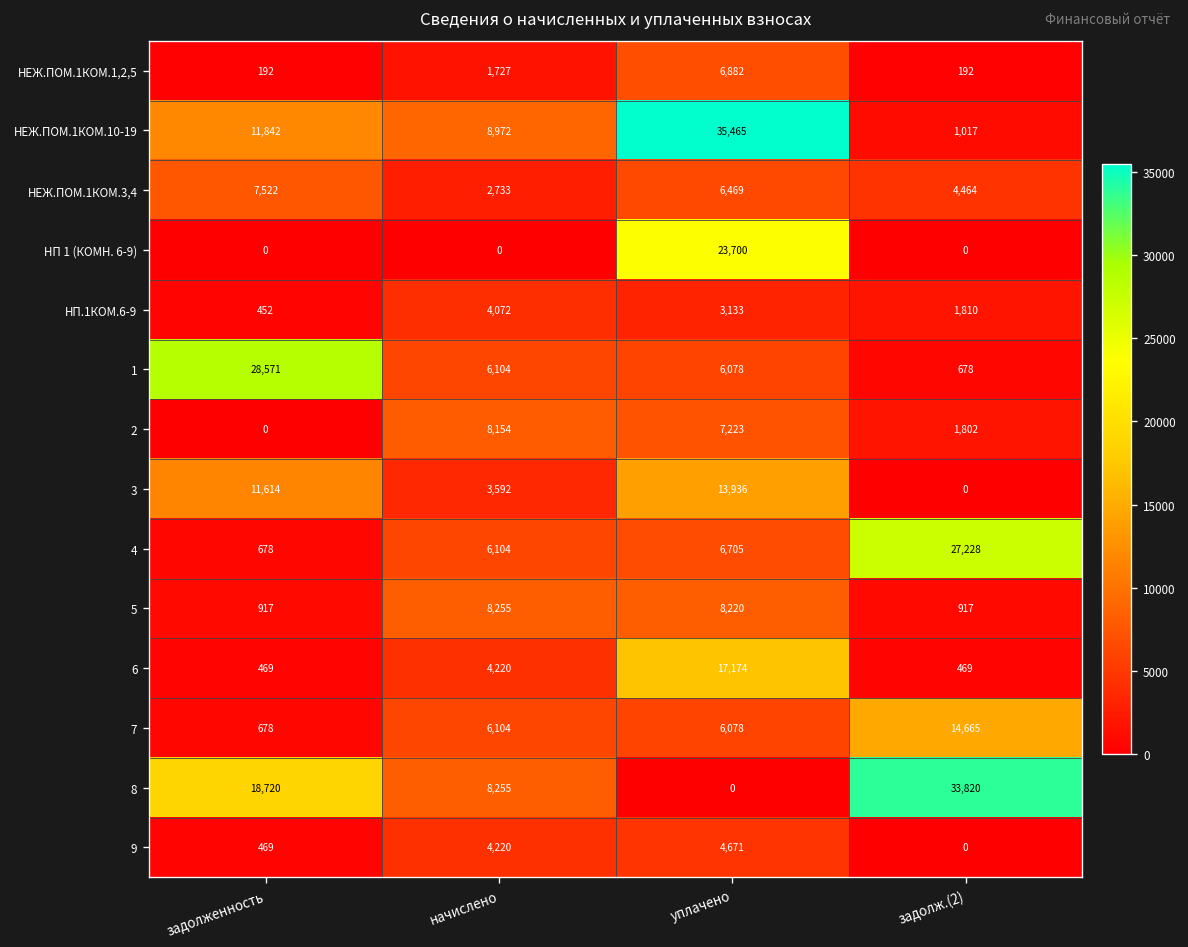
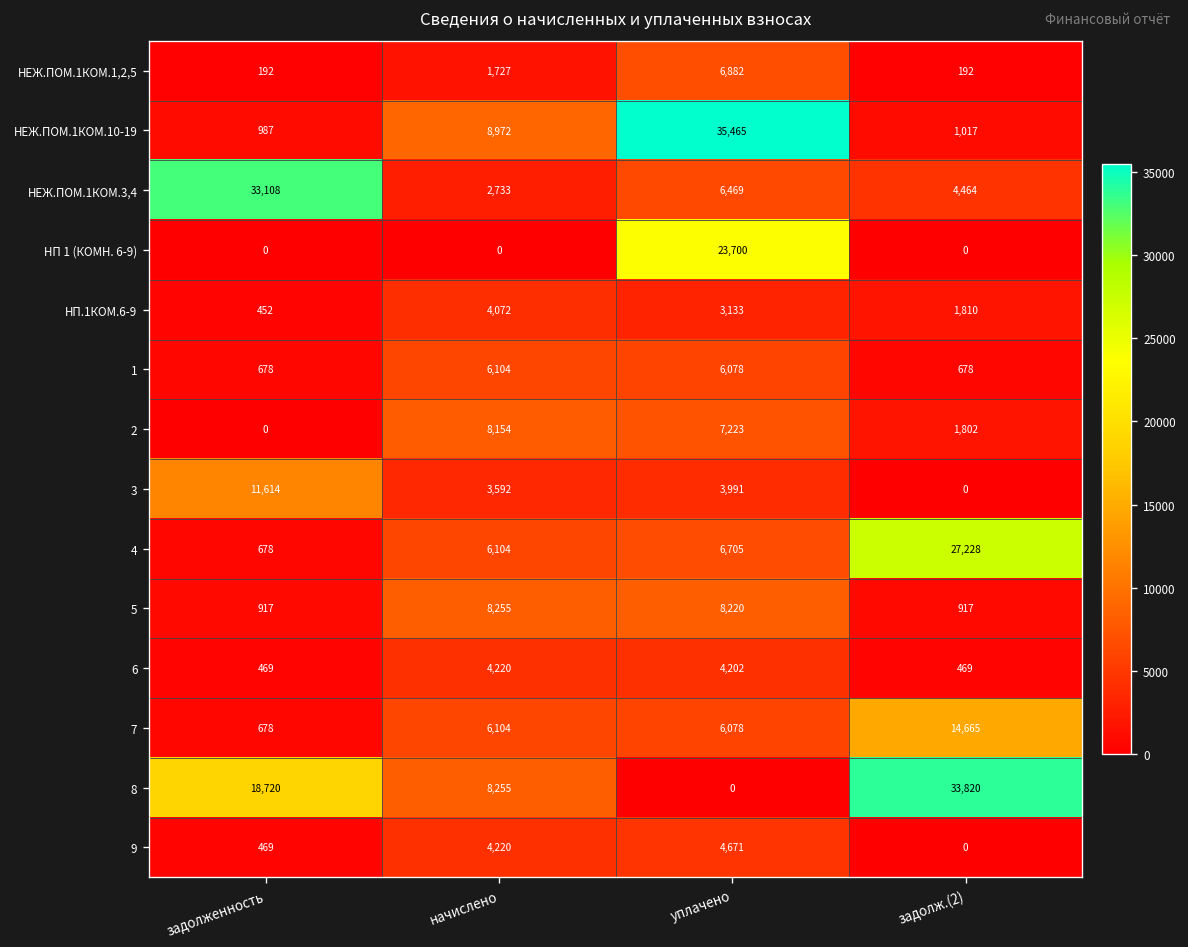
НЕЖ.ПОМ.1КОМ.10-19, задолженность: 11,842 -> 987
НЕЖ.ПОМ.1КОМ.3,4, задолженность: 7,522 -> 33,108
1, задолженность: 28,571 -> 678
3, уплачено: 13,936 -> 3,991
6, уплачено: 17,174 -> 4,202
